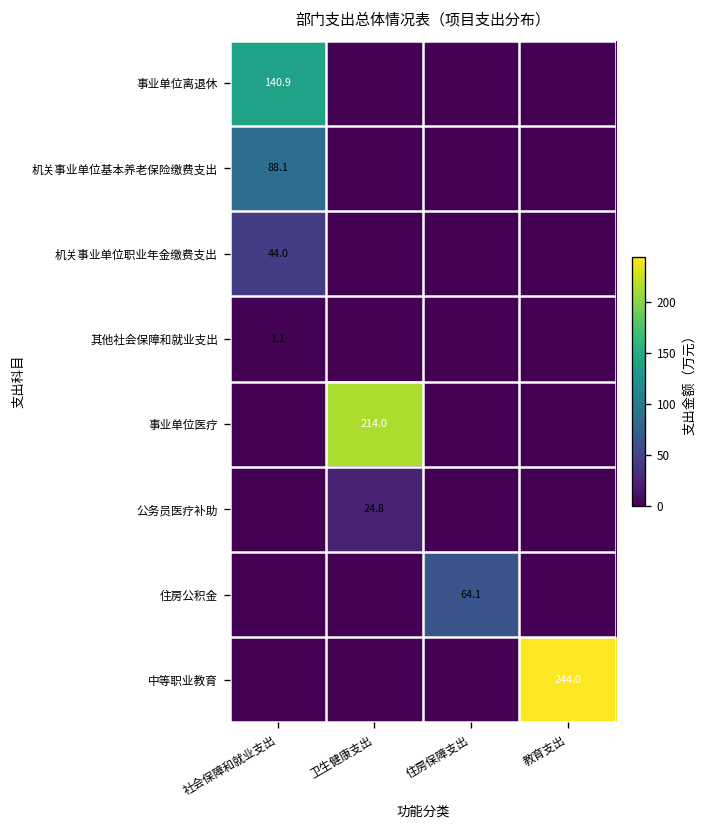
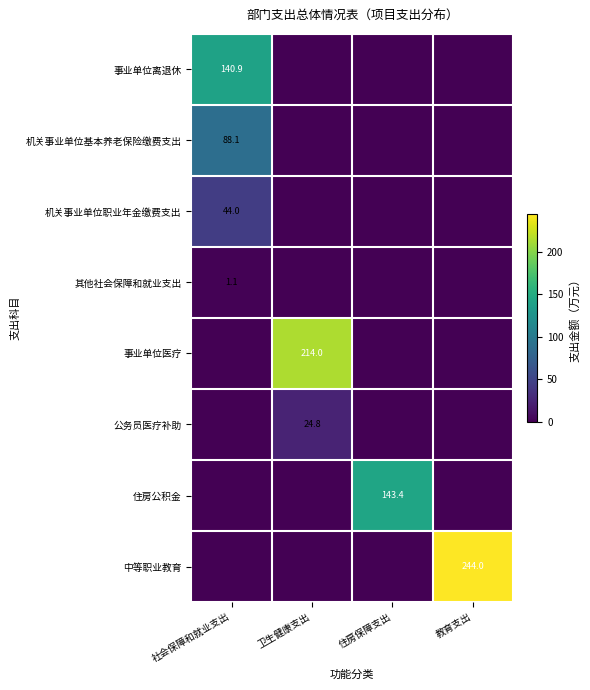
住房公积金, 住房保障支出: 64.1 -> 143.4
